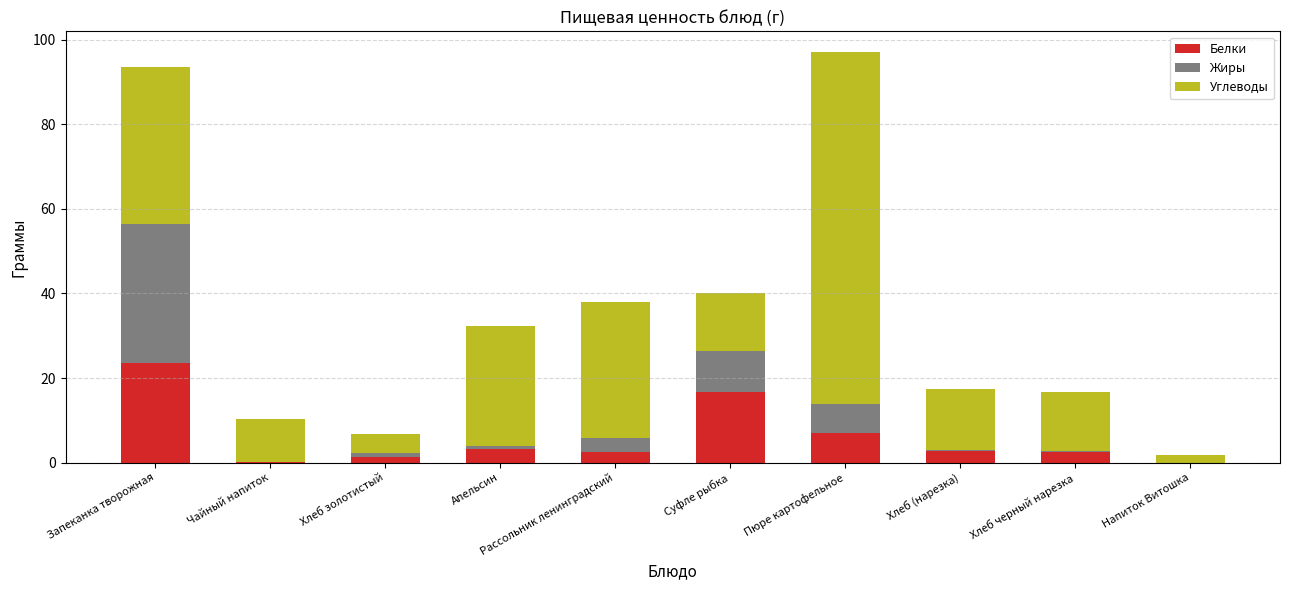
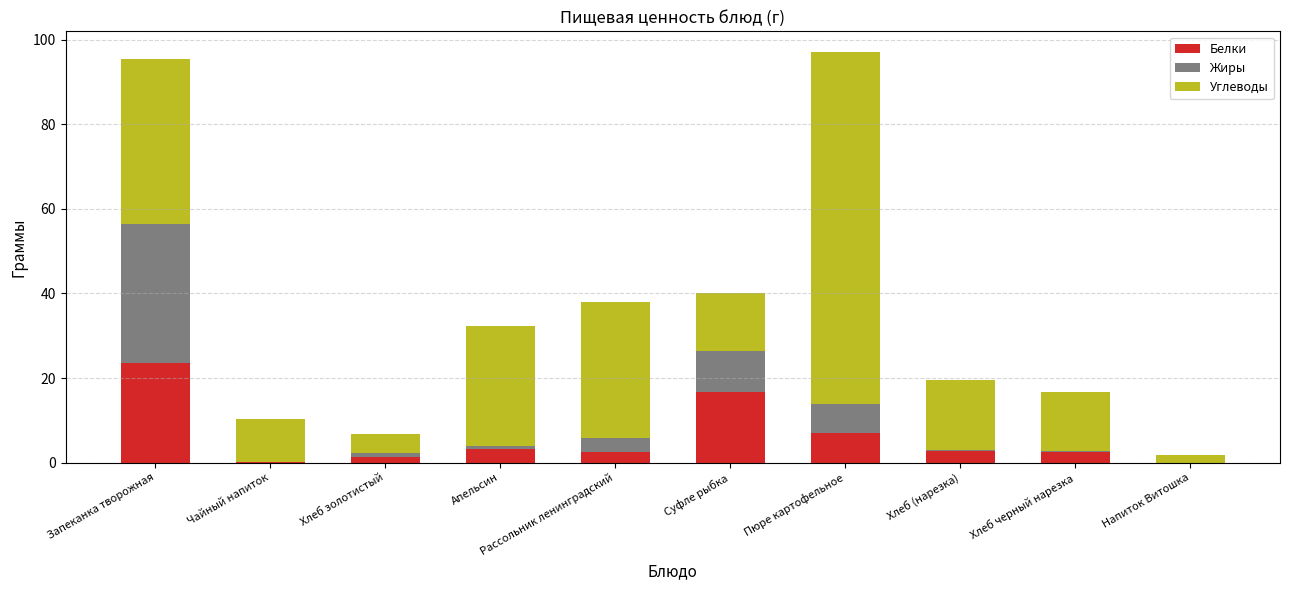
Углеводы, Запеканка творожная: 37 -> 39
Углеводы, Хлеб (нарезка): 14 -> 16
